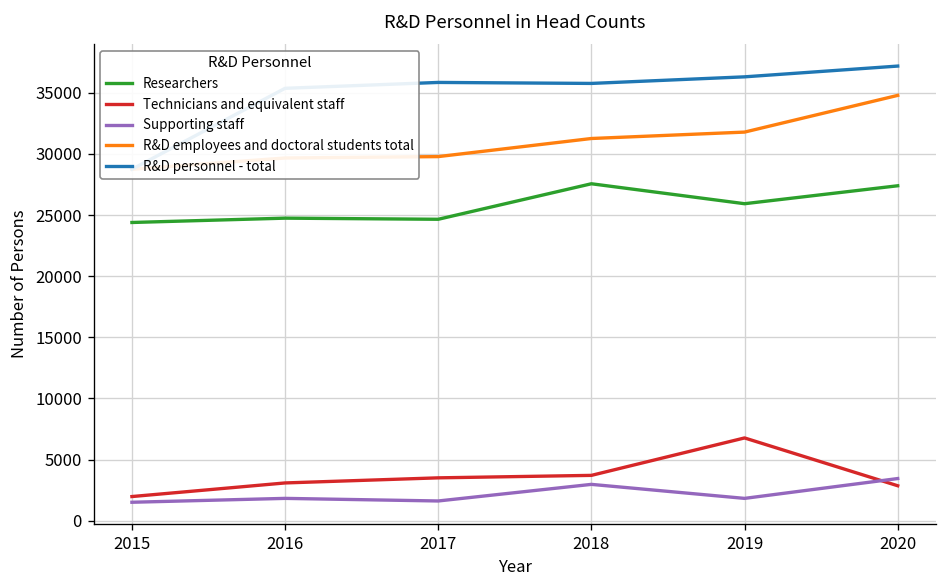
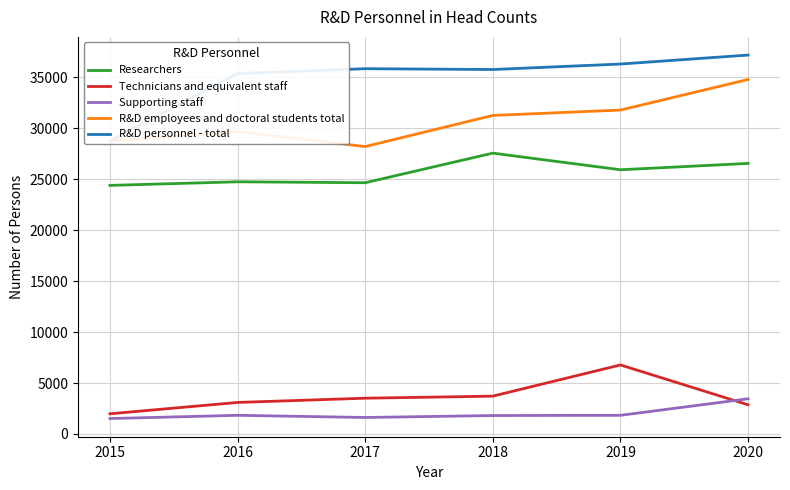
R&D employees and doctoral students total, 2017: 29800 -> 28200
Supporting staff, 2018: 3000 -> 1800
Researchers, 2020: 27400 -> 26600
